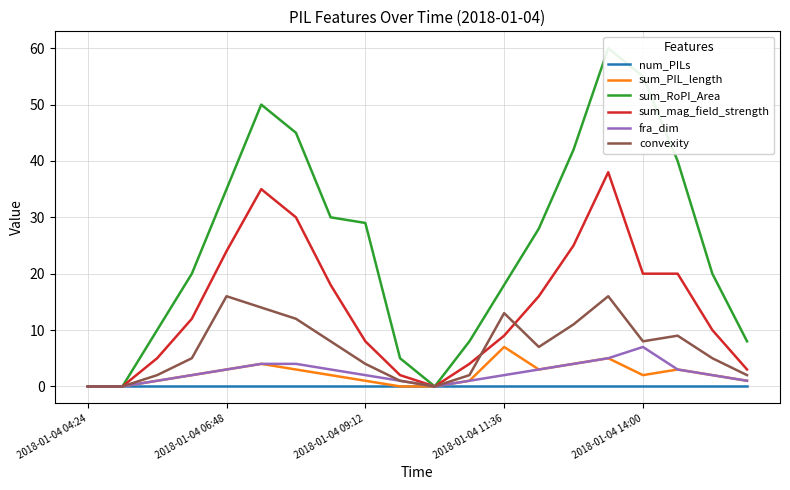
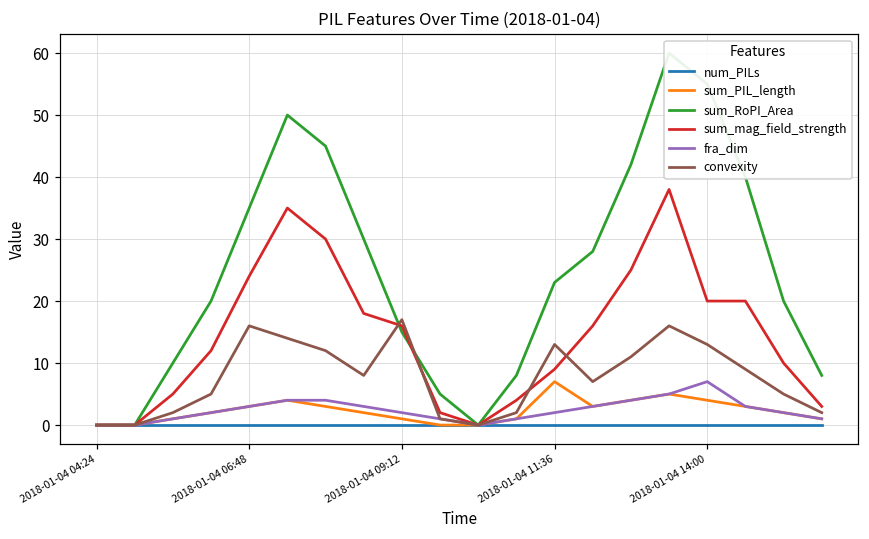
sum_RoPI_Area, 2018-01-04 09:12: 29 -> 15
sum_mag_field_strength, 2018-01-04 09:12: 8 -> 16
convexity, 2018-01-04 09:12: 4 -> 17
sum_RoPI_Area, 2018-01-04 11:36: 18 -> 23
sum_PIL_length, 2018-01-04 14:00: 2 -> 4
convexity, 2018-01-04 14:00: 8 -> 13
